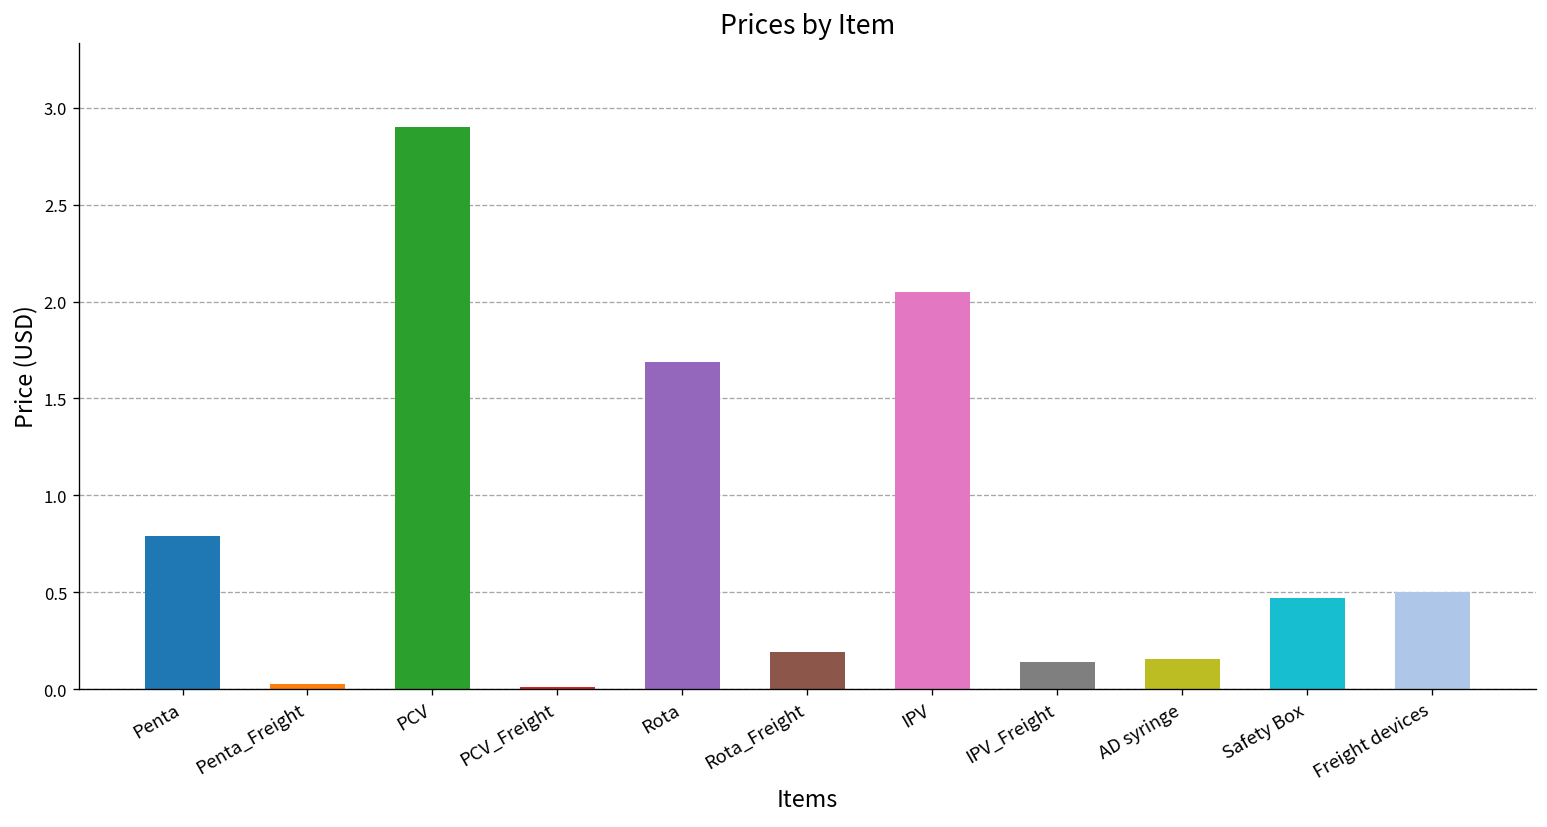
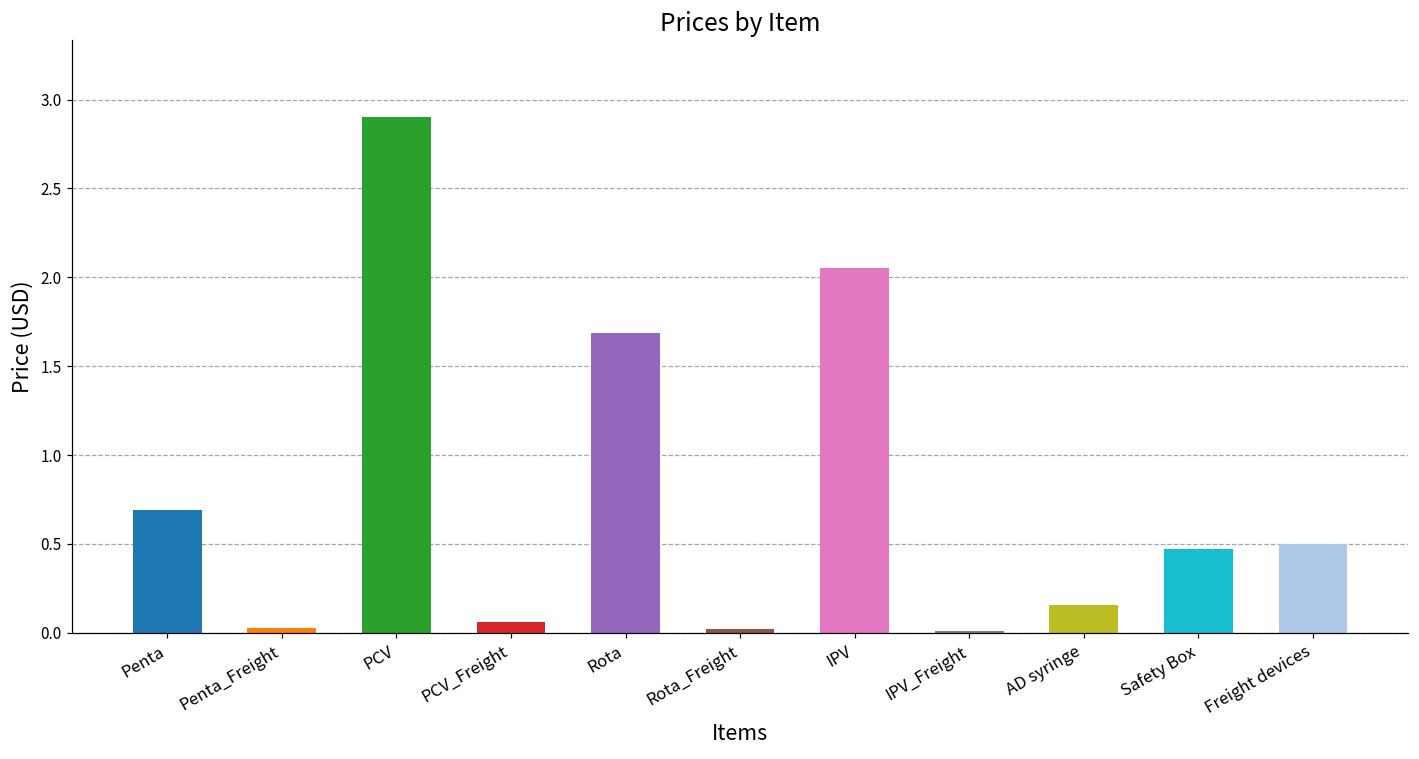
Penta: 0.79 -> 0.69
PCV_Freight: 0.01 -> 0.06
Rota_Freight: 0.19 -> 0.02
IPV_Freight: 0.14 -> 0.01
